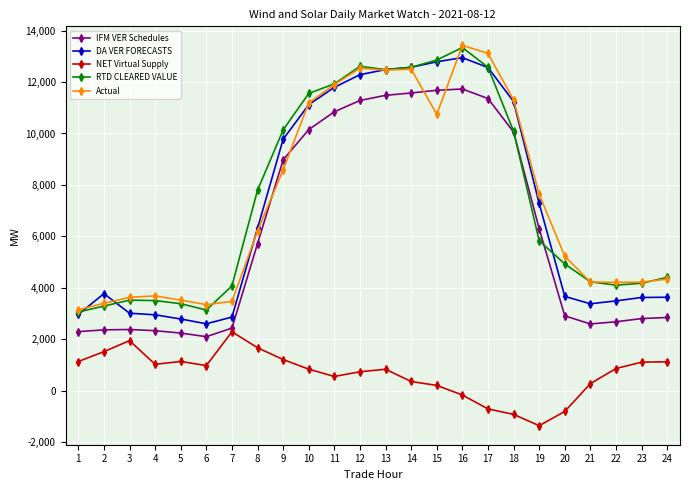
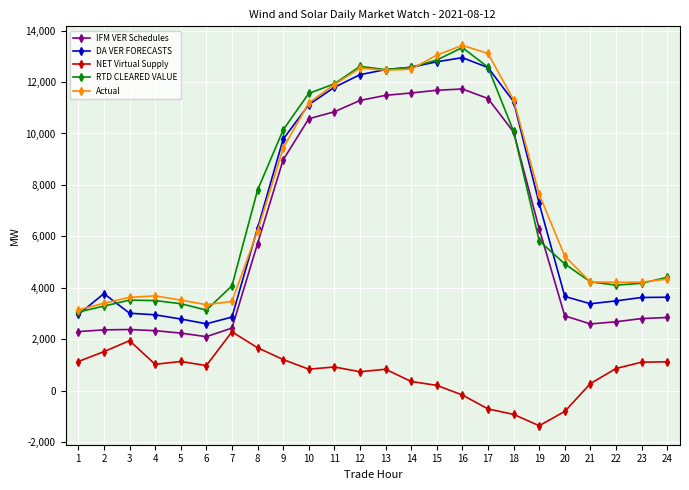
Actual, 9: 8,600 -> 9,400
IFM VER Schedules, 10: 10,200 -> 10,600
NET Virtual Supply, 11: 500 -> 900
Actual, 15: 10,700 -> 13,000
